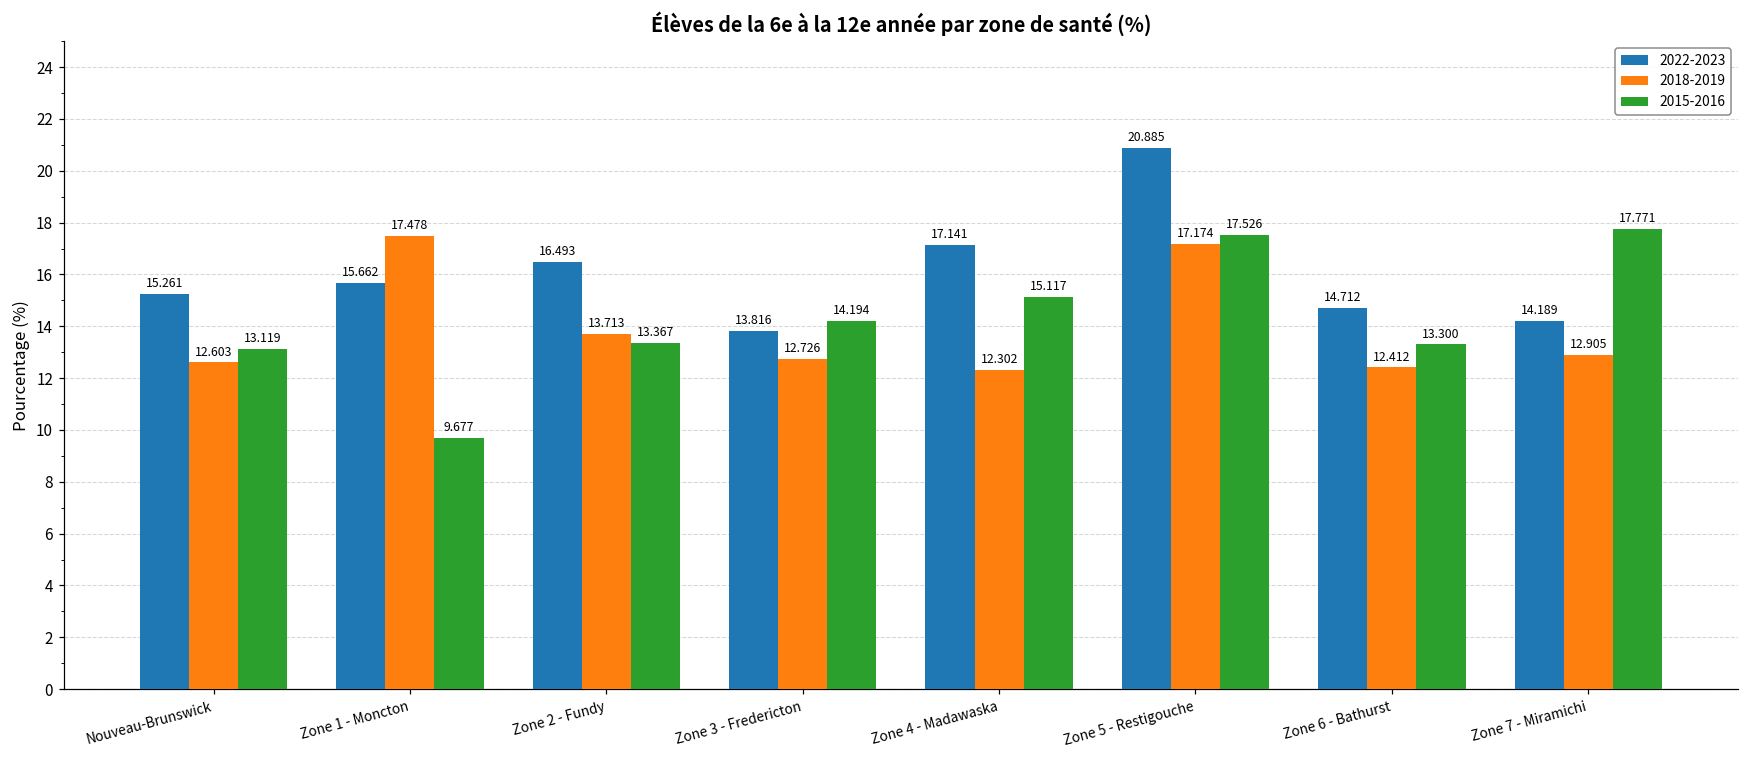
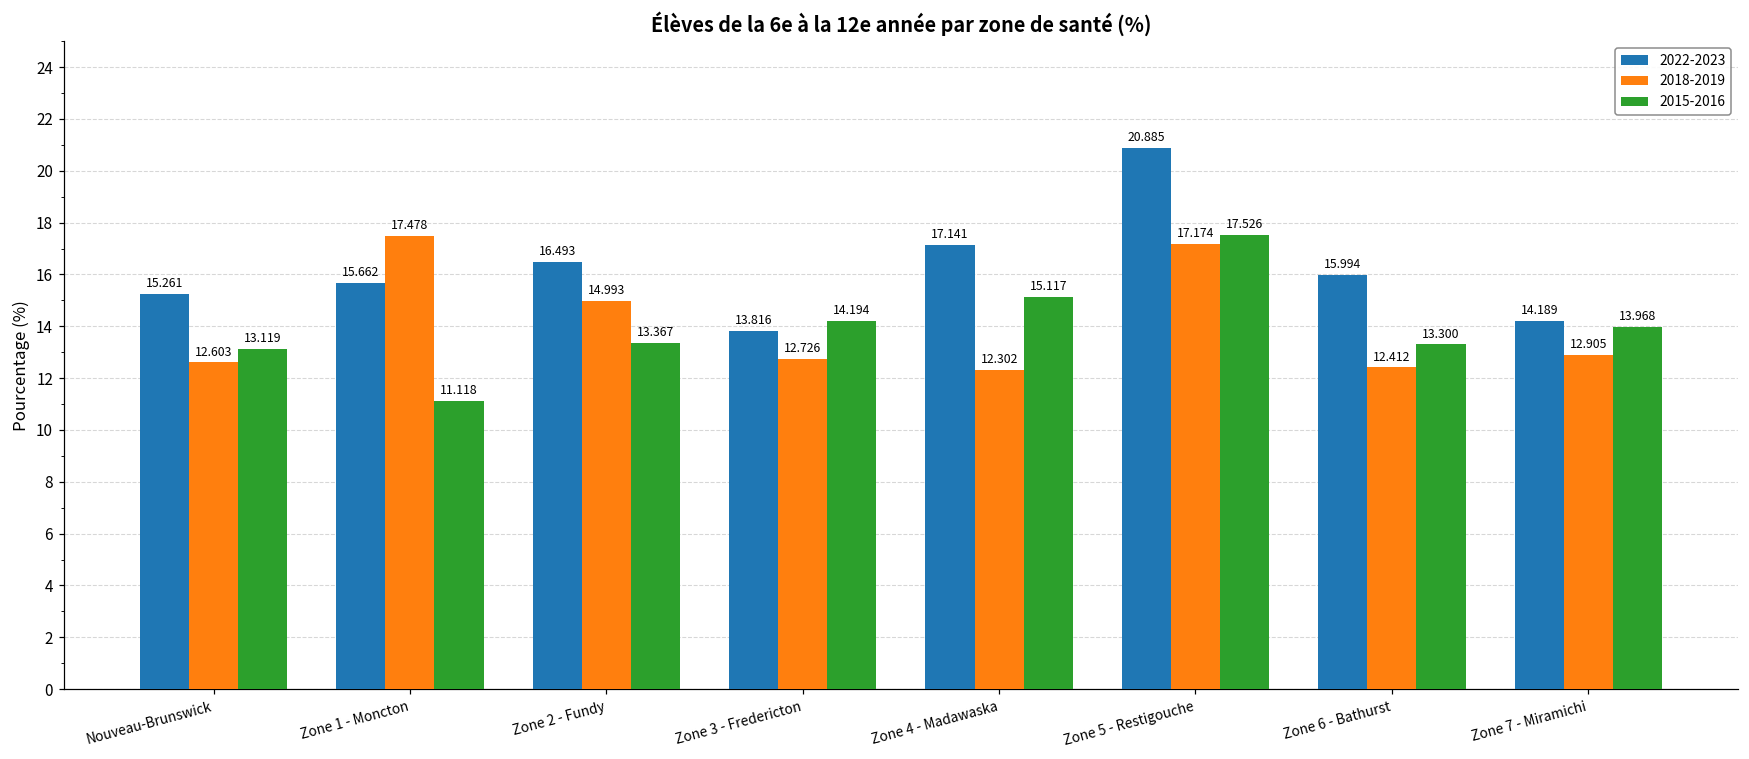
2015-2016, Zone 1 - Moncton: 9.677 -> 11.118
2018-2019, Zone 2 - Fundy: 13.713 -> 14.993
2022-2023, Zone 6 - Bathurst: 14.712 -> 15.994
2015-2016, Zone 7 - Miramichi: 17.771 -> 13.968
